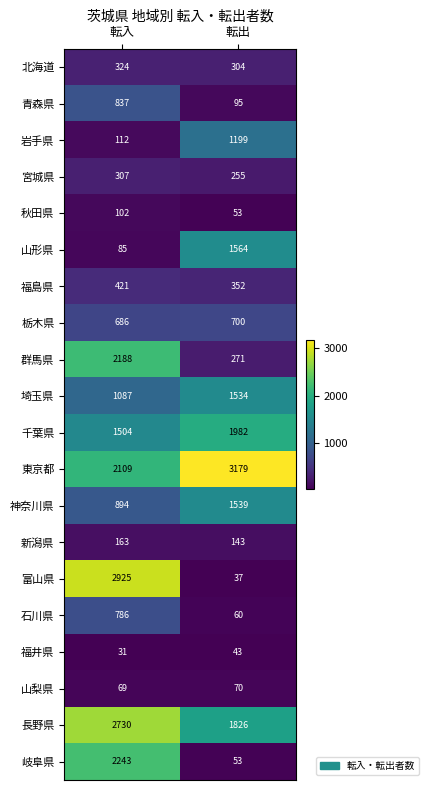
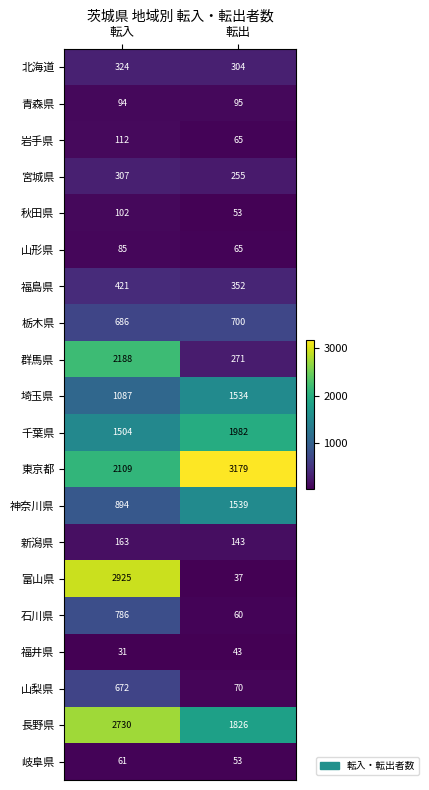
青森県, 転入: 837 -> 94
岩手県, 転出: 1199 -> 65
山形県, 転出: 1564 -> 65
山梨県, 転入: 69 -> 672
岐阜県, 転入: 2243 -> 61
